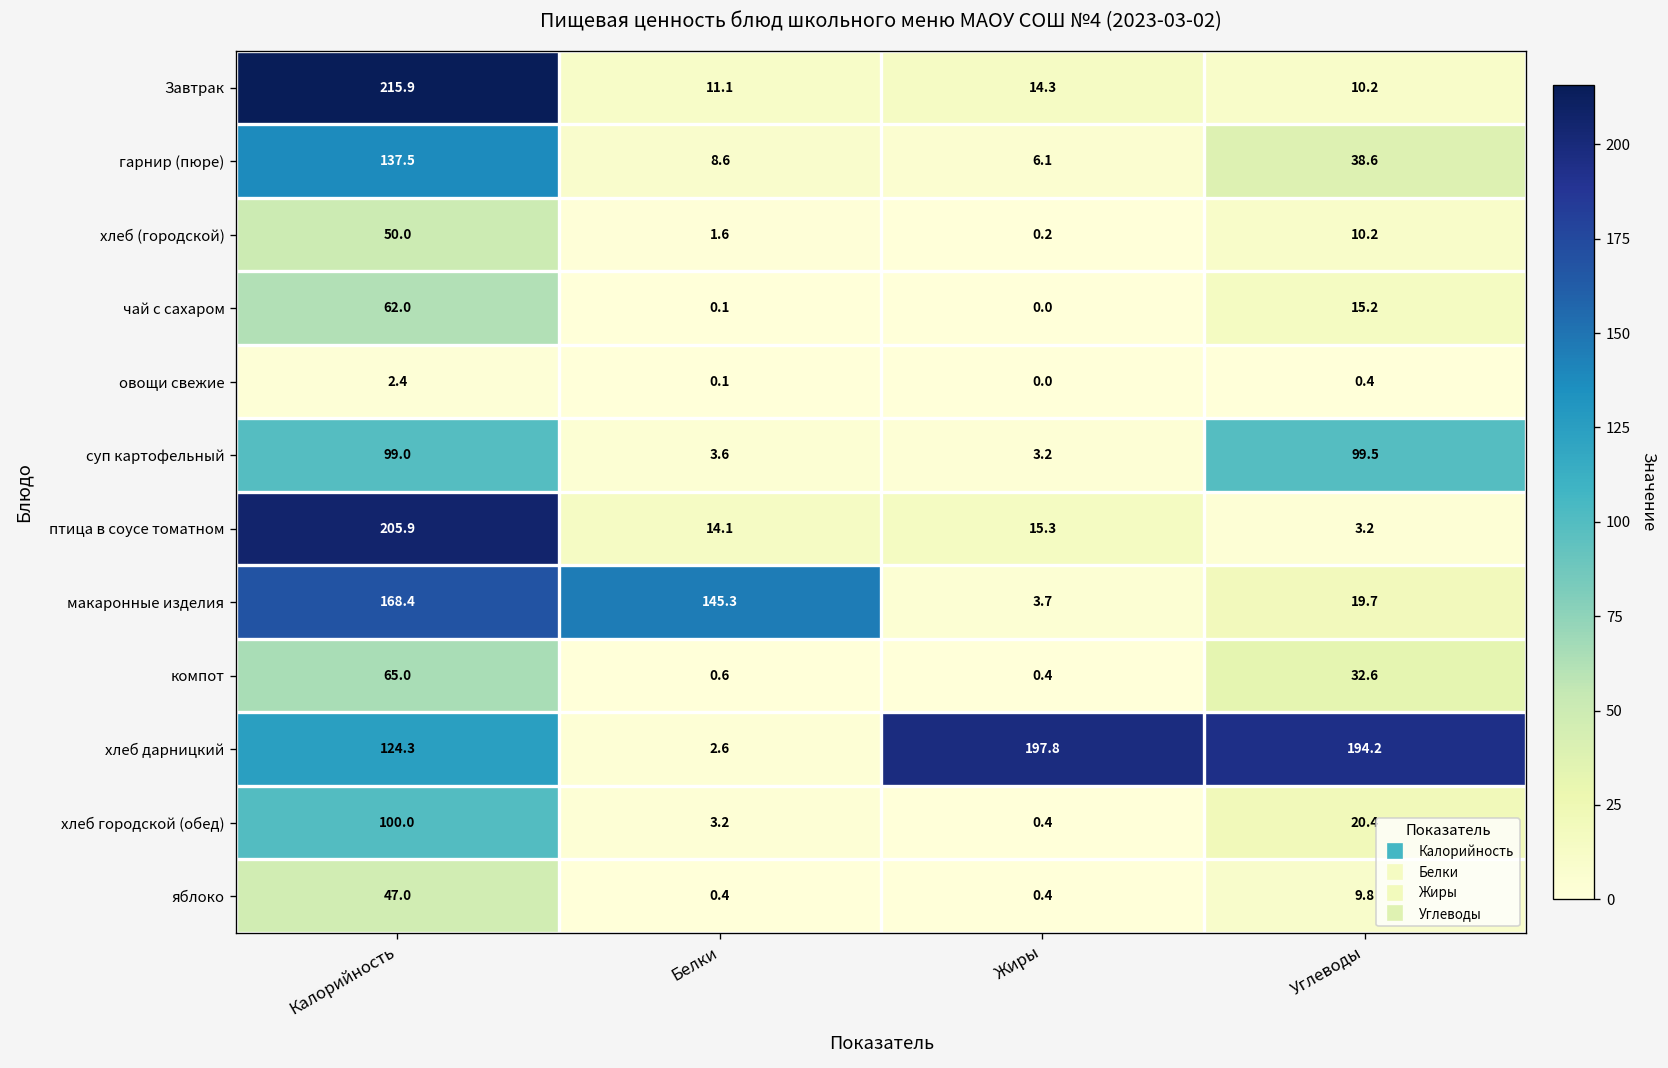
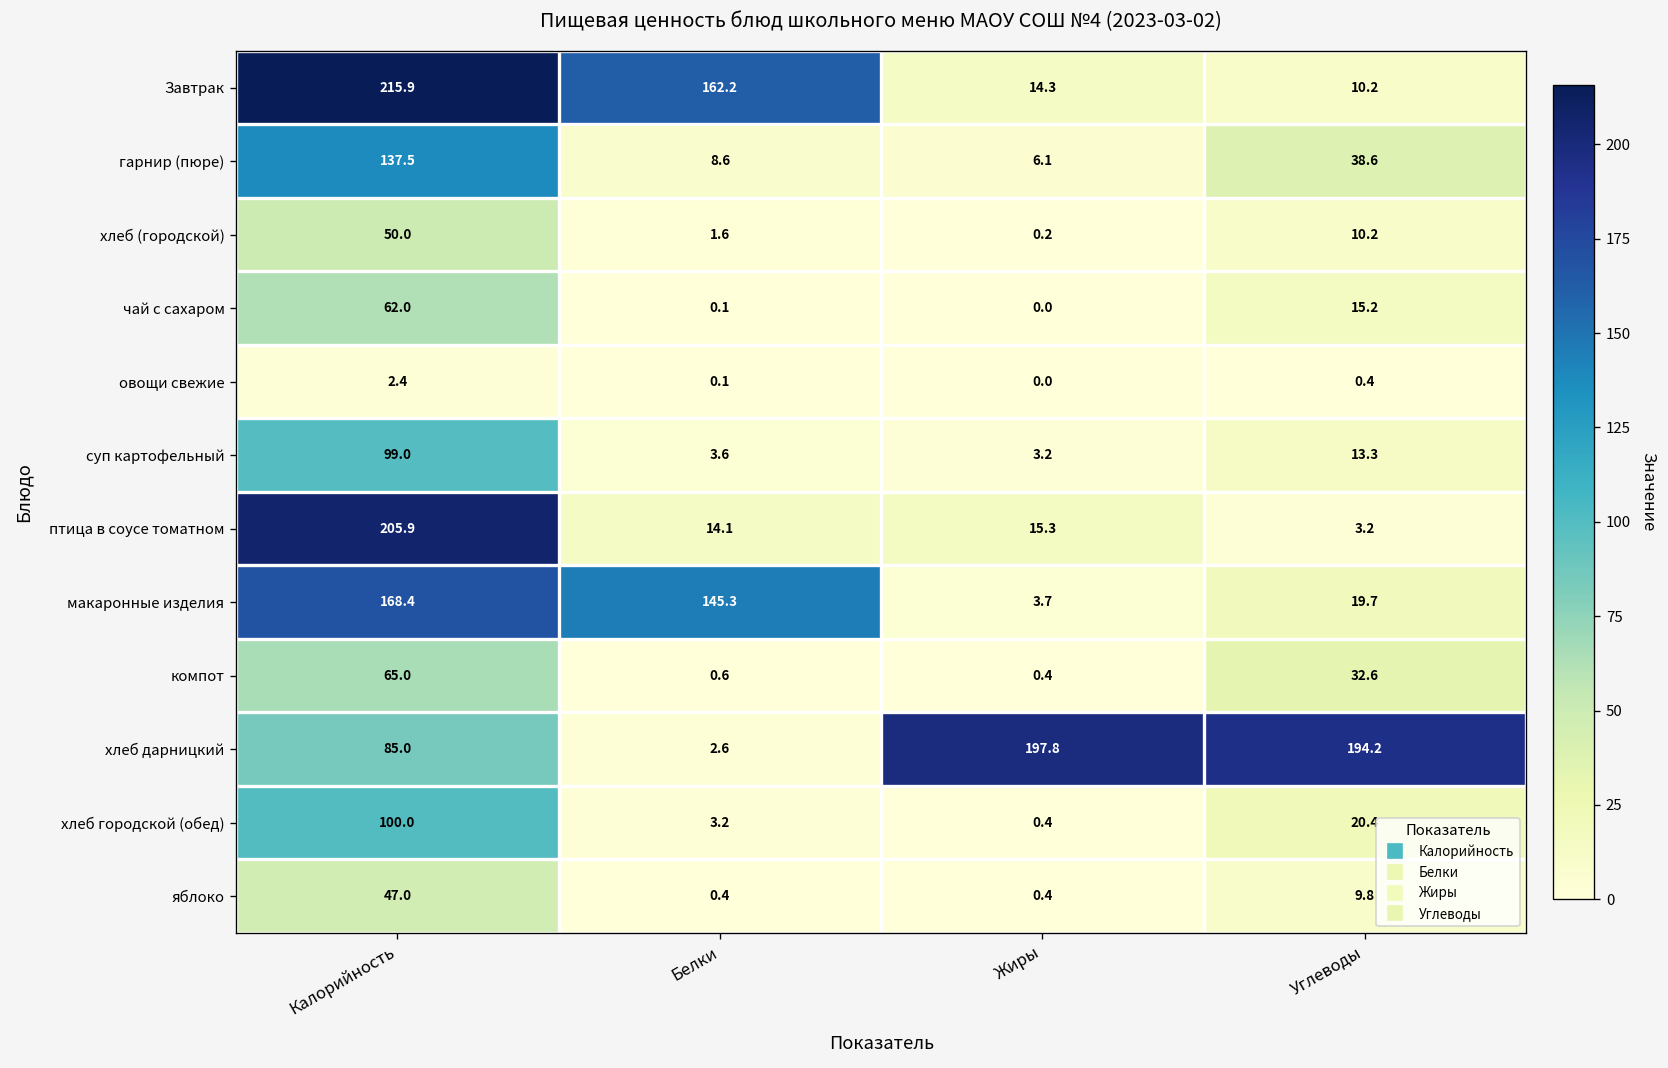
Завтрак, Белки: 11.1 -> 162.2
суп картофельный, Углеводы: 99.5 -> 13.3
хлеб дарницкий, Калорийность: 124.3 -> 85.0
